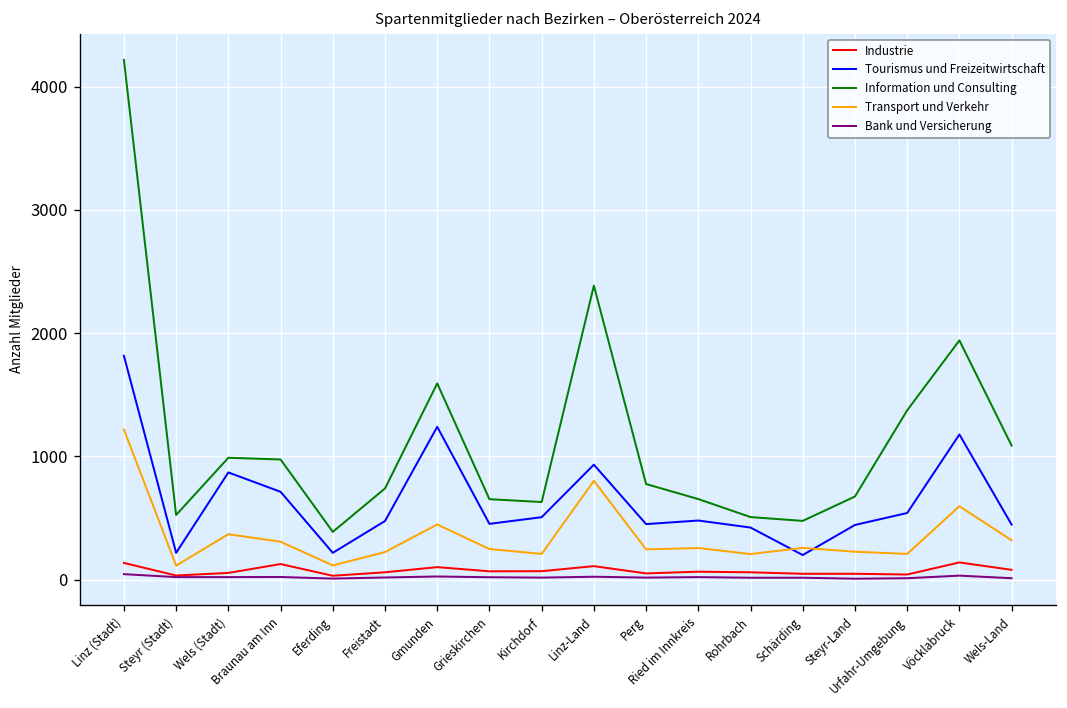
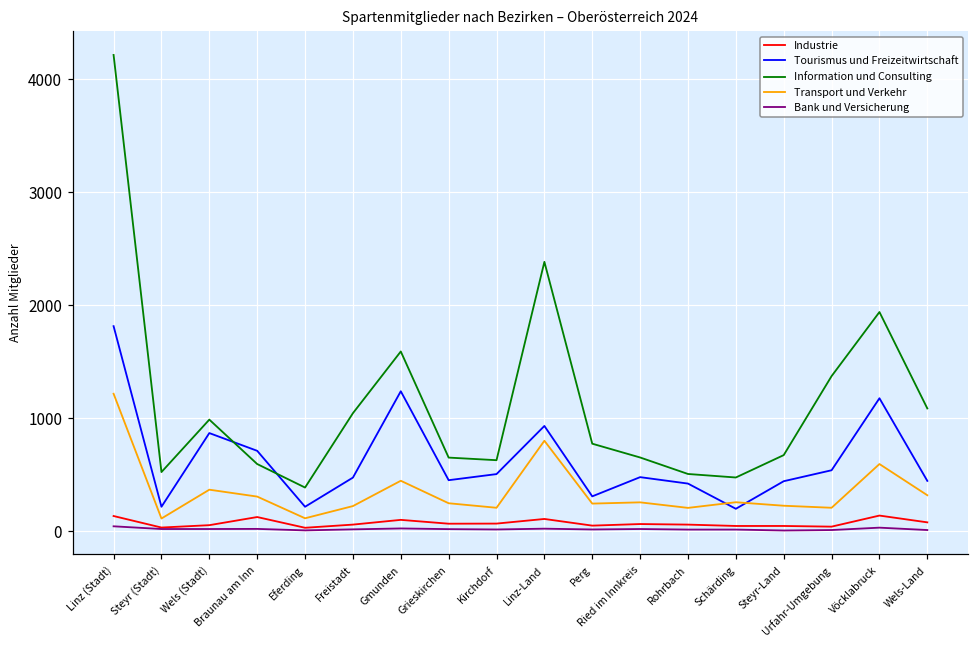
Information und Consulting, Braunau am Inn: 980 -> 600
Information und Consulting, Freistadt: 740 -> 1050
Tourismus und Freizeitwirtschaft, Perg: 450 -> 310
